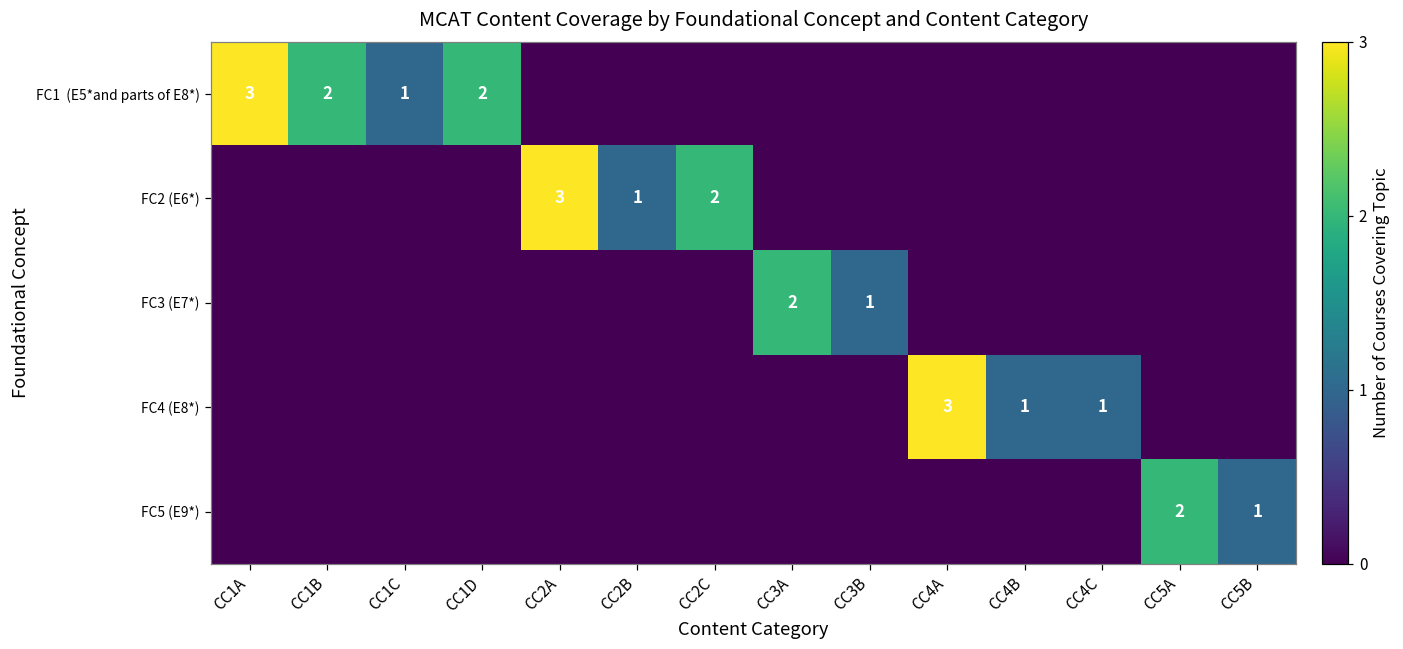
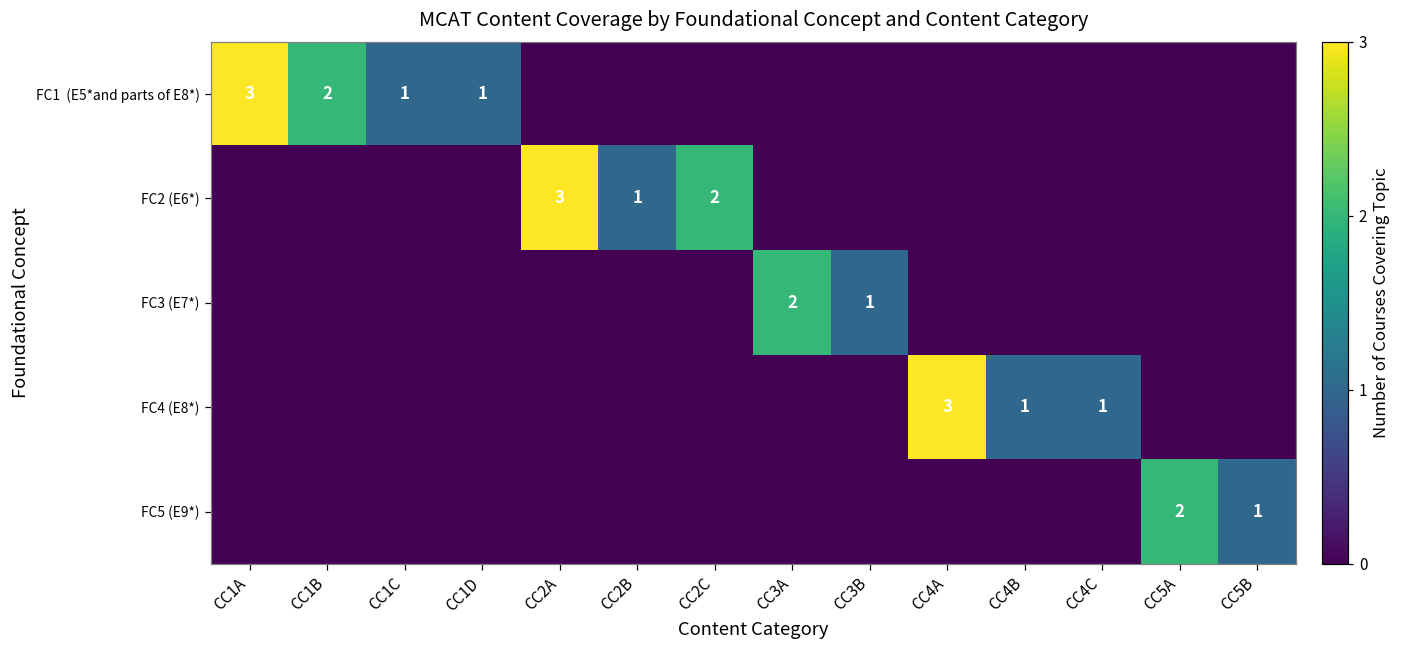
FC1 (E5*and parts of E8*), CC1D: 2 -> 1
